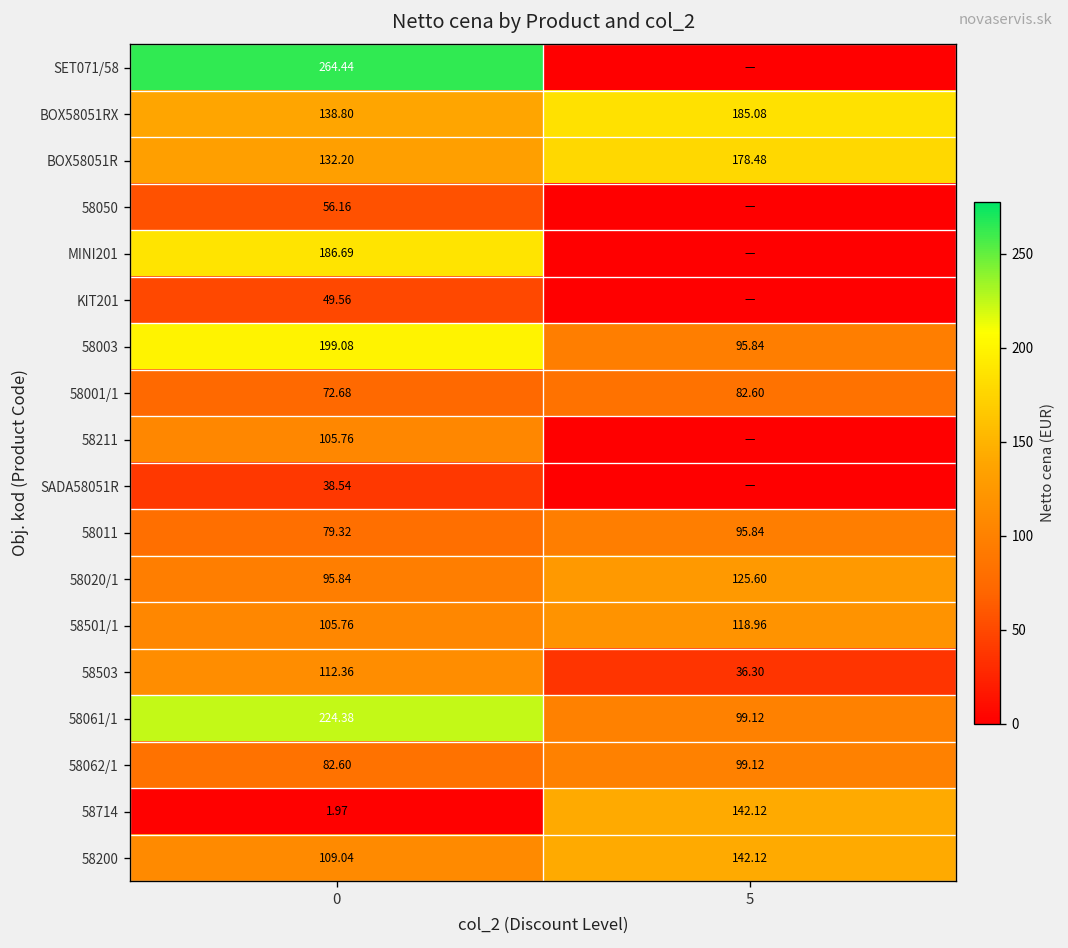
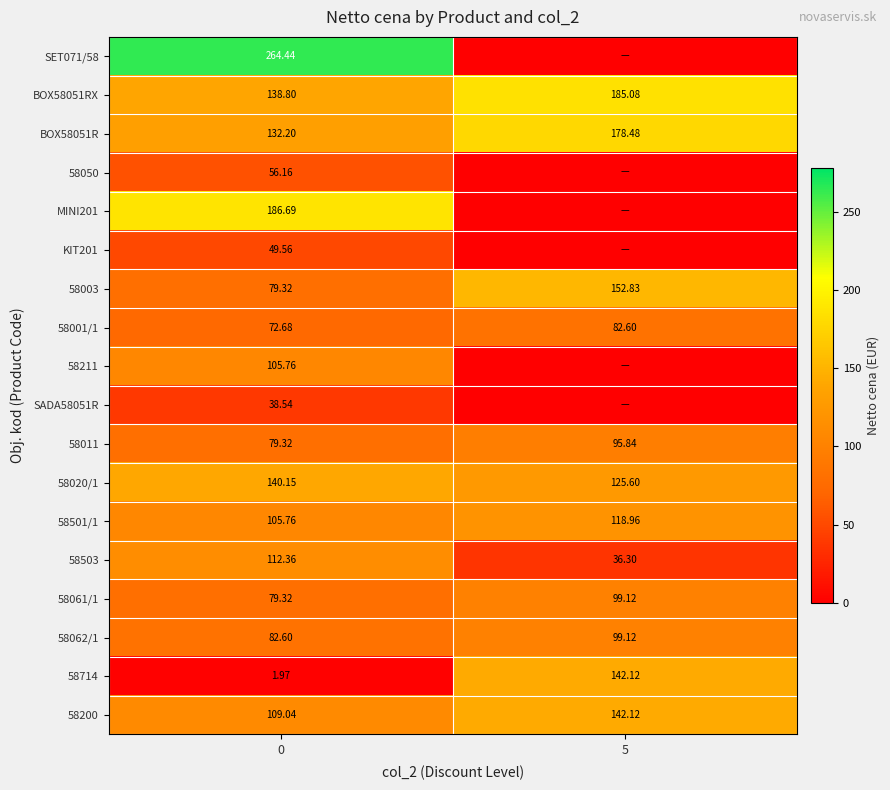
58003, 0: 199.08 -> 79.32
58003, 5: 95.84 -> 152.83
58020/1, 0: 95.84 -> 140.15
58061/1, 0: 224.38 -> 79.32
